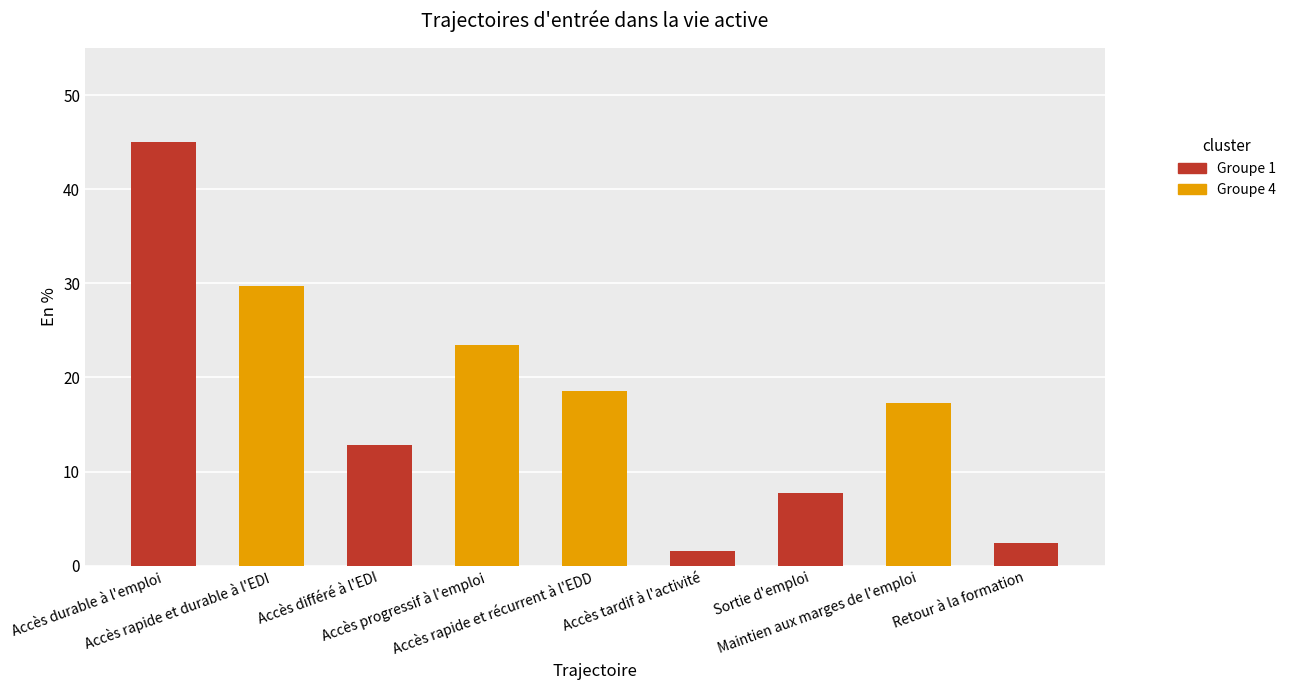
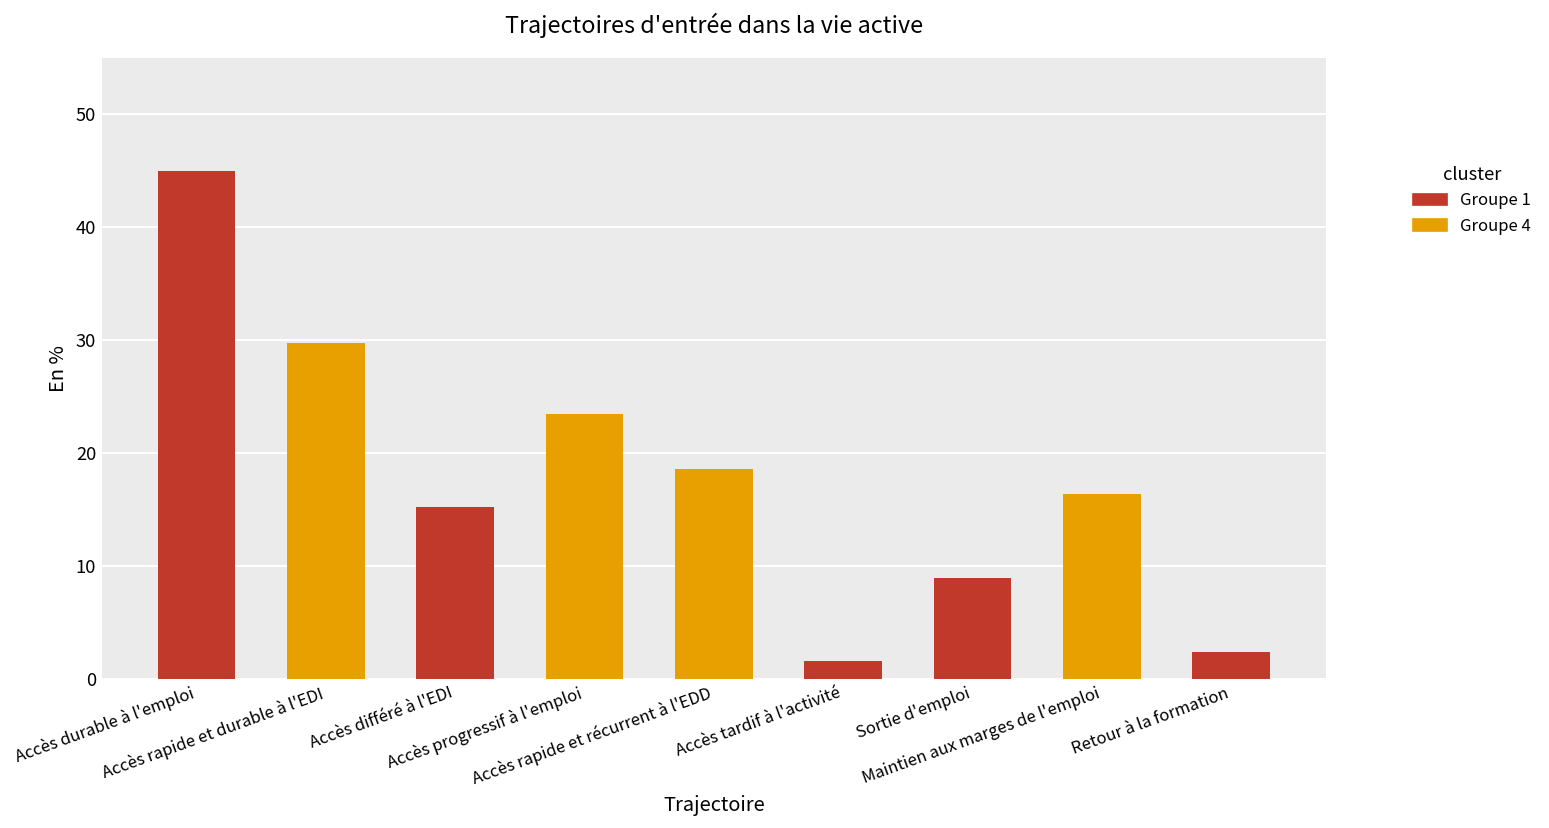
Accès différé à l'EDI: 13 -> 15
Sortie d'emploi: 8 -> 9
Maintien aux marges de l'emploi: 17 -> 16
